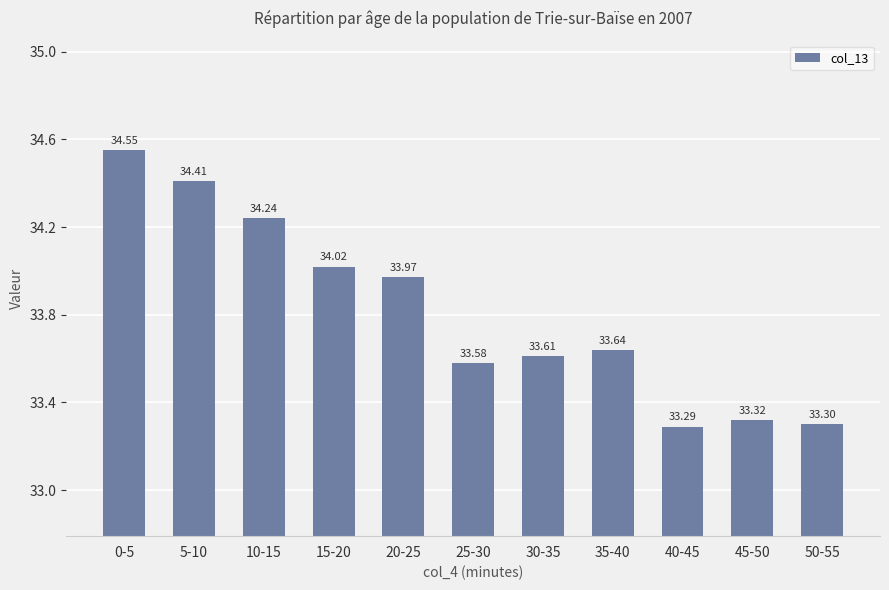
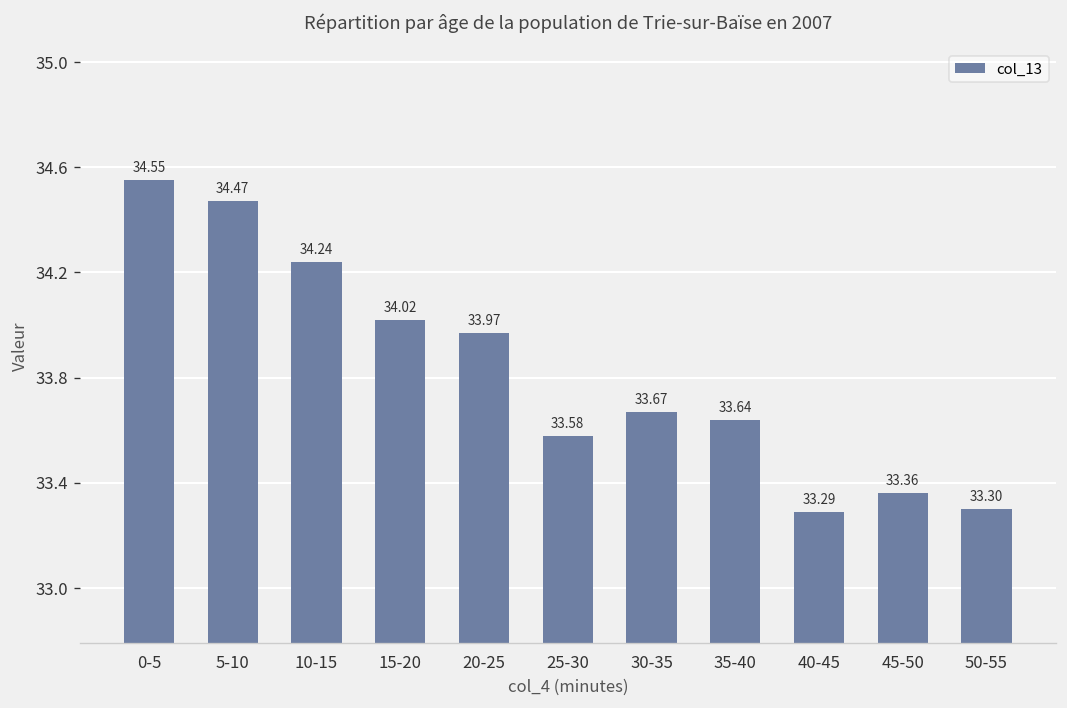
5-10: 34.41 -> 34.47
30-35: 33.61 -> 33.67
45-50: 33.32 -> 33.36
